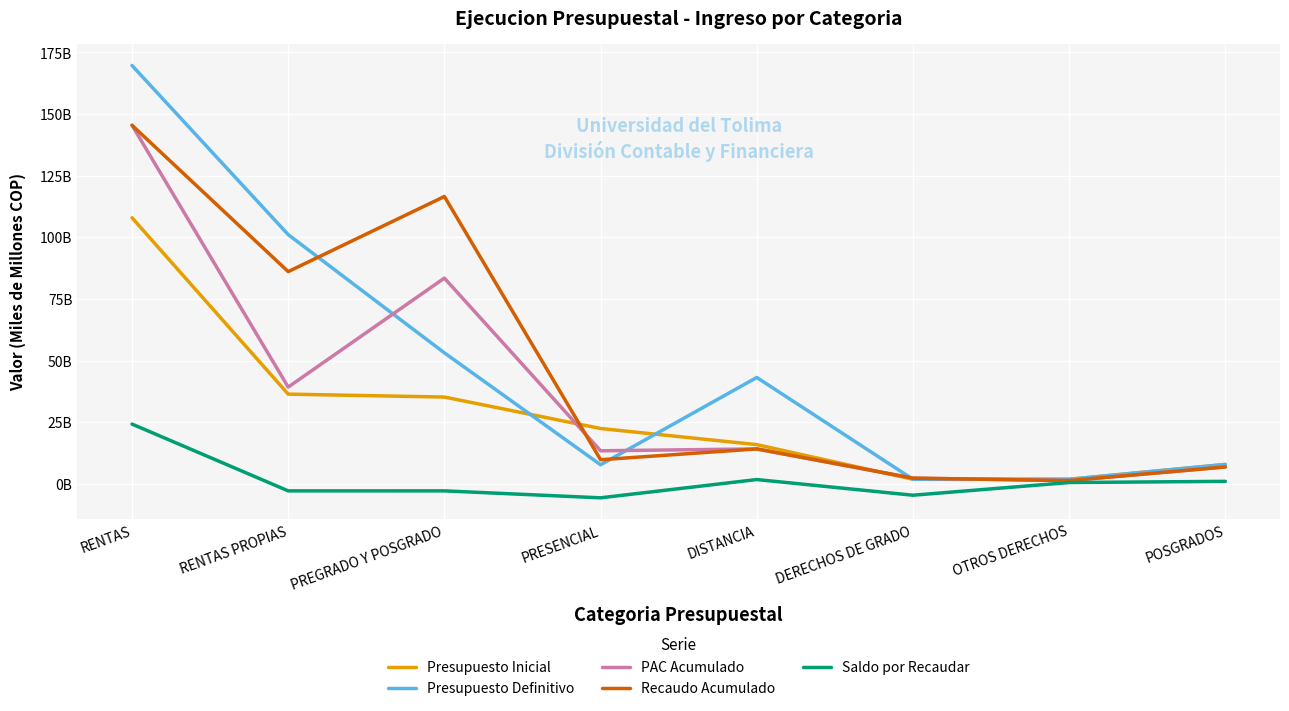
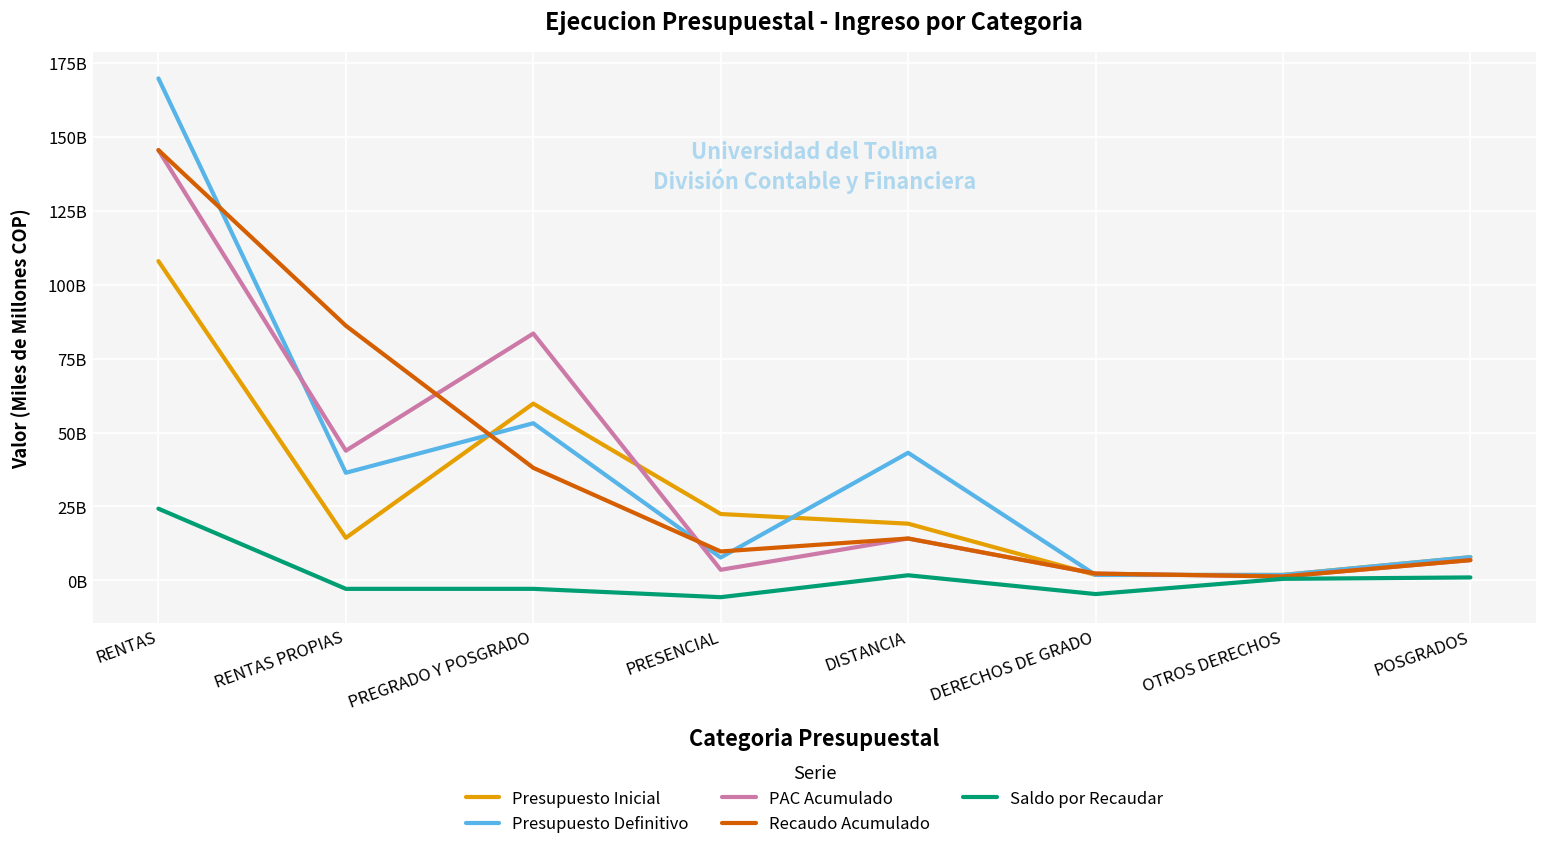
Presupuesto Inicial, RENTAS PROPIAS: 36000000000 -> 14000000000
Presupuesto Definitivo, RENTAS PROPIAS: 101000000000 -> 36000000000
PAC Acumulado, RENTAS PROPIAS: 39000000000 -> 44000000000
Presupuesto Inicial, PREGRADO Y POSGRADO: 35000000000 -> 60000000000
Recaudo Acumulado, PREGRADO Y POSGRADO: 117000000000 -> 38000000000
PAC Acumulado, PRESENCIAL: 13000000000 -> 4000000000
Presupuesto Inicial, DISTANCIA: 16000000000 -> 19000000000
